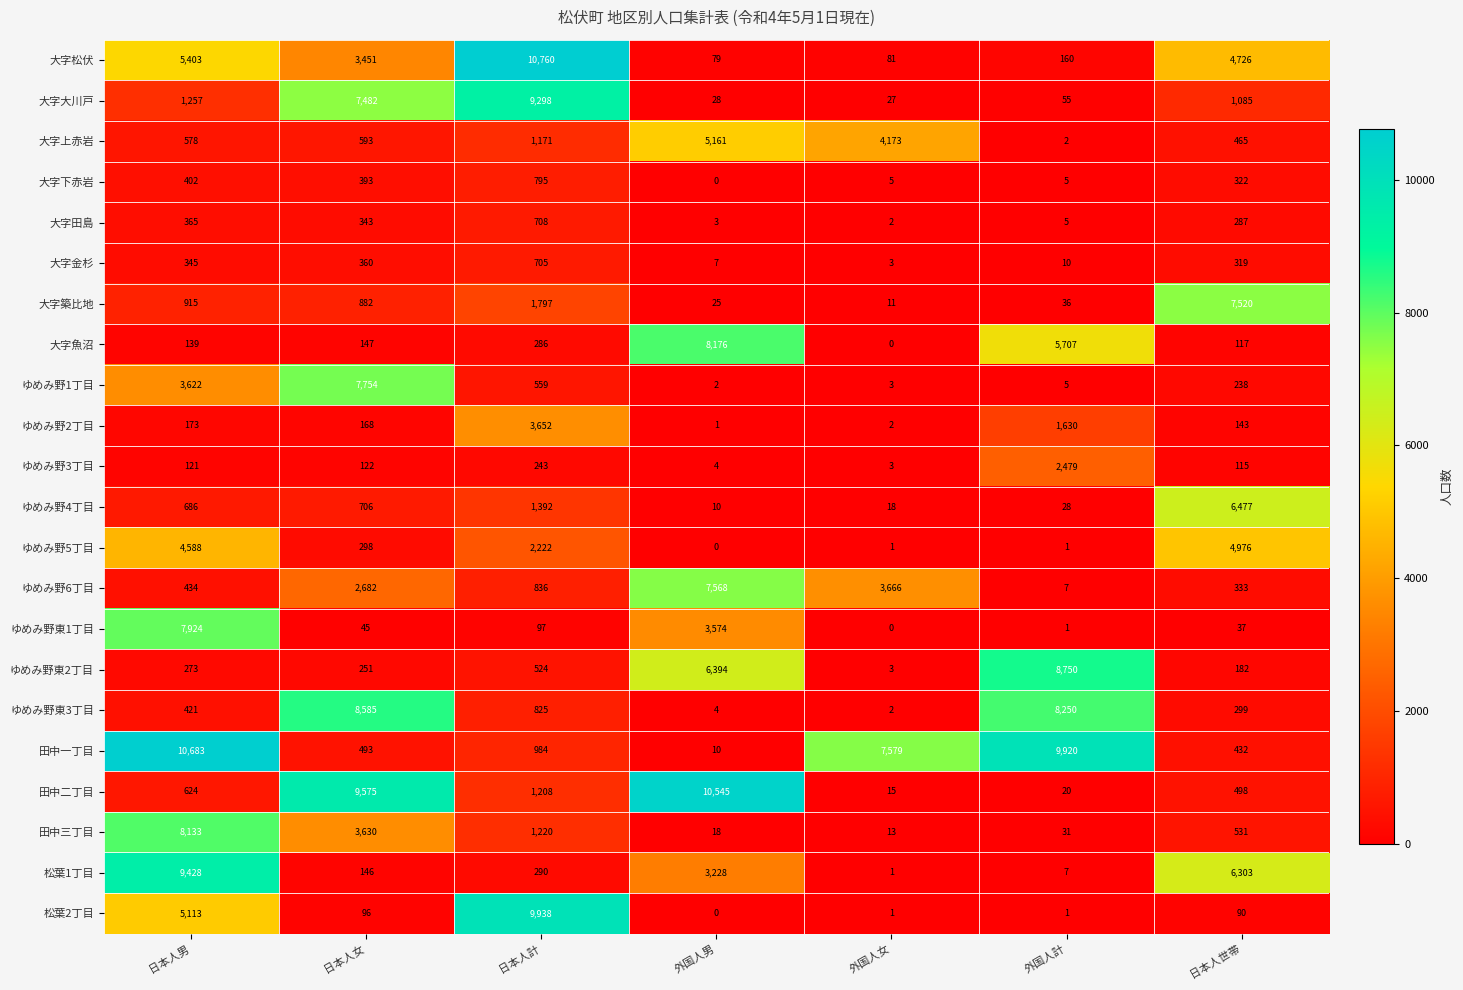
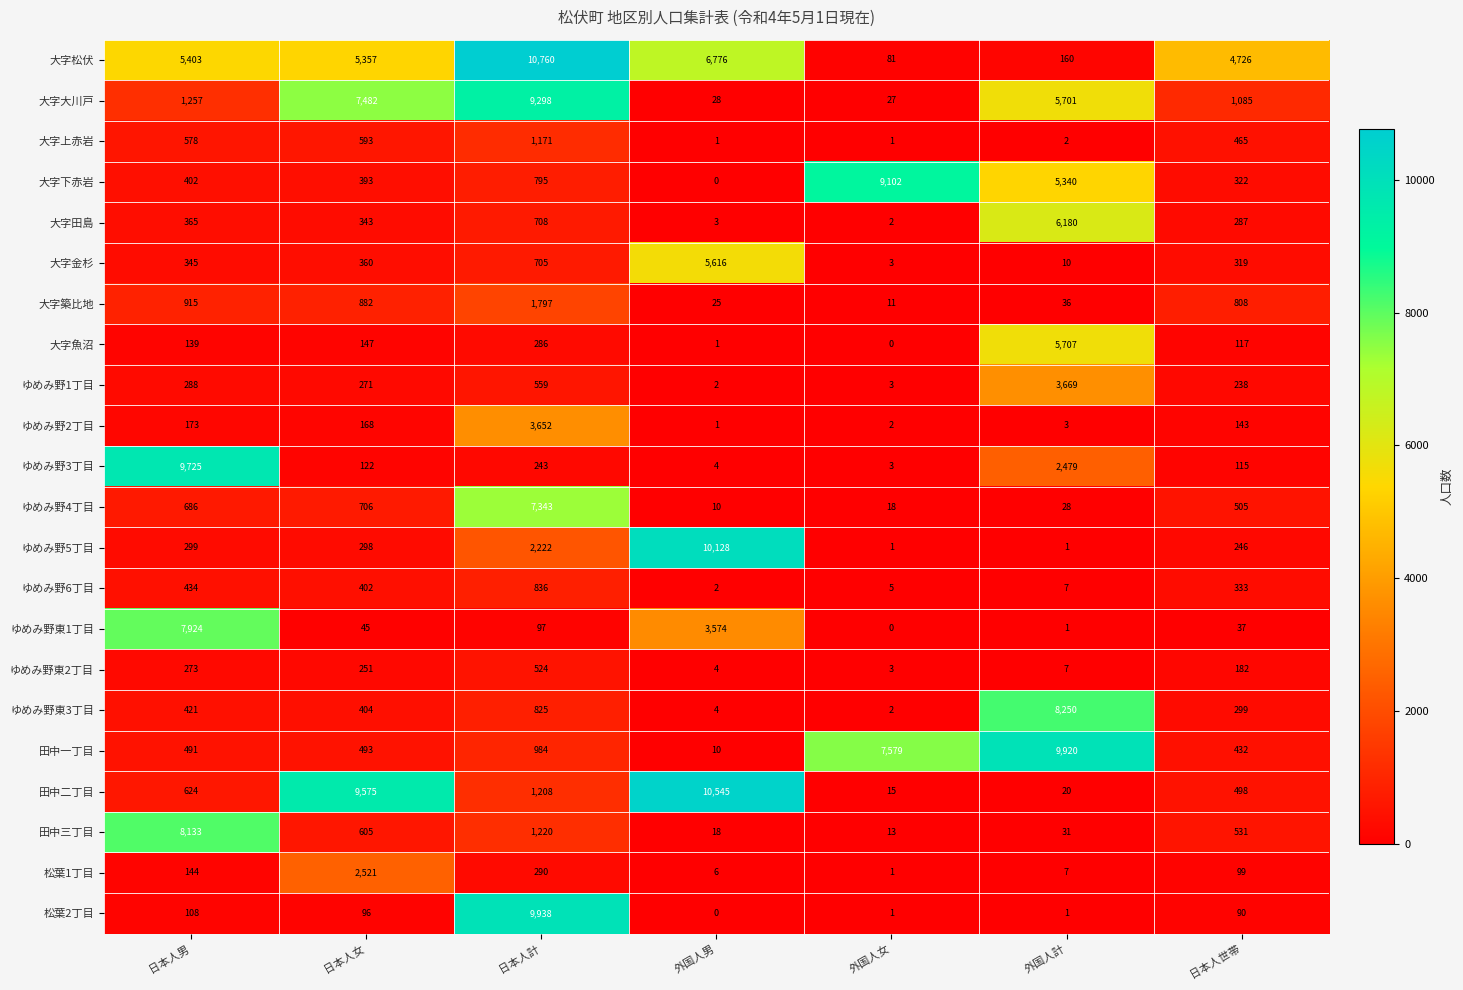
大字松伏, 日本人女: 3,451 -> 5,357
大字松伏, 外国人男: 79 -> 6,776
大字大川戸, 外国人計: 55 -> 5,701
大字上赤岩, 外国人男: 5,161 -> 1
大字上赤岩, 外国人女: 4,173 -> 1
大字下赤岩, 外国人女: 5 -> 9,102
大字下赤岩, 外国人計: 5 -> 5,340
大字田島, 外国人計: 5 -> 6,180
大字金杉, 外国人男: 7 -> 5,616
大字築比地, 日本人世帯: 7,520 -> 808
大字魚沼, 外国人男: 8,176 -> 1
ゆめみ野1丁目, 日本人男: 3,622 -> 288
ゆめみ野1丁目, 日本人女: 7,754 -> 271
ゆめみ野1丁目, 外国人計: 5 -> 3,669
ゆめみ野2丁目, 外国人計: 1,630 -> 3
ゆめみ野3丁目, 日本人男: 121 -> 9,725
ゆめみ野4丁目, 日本人計: 1,392 -> 7,343
ゆめみ野4丁目, 日本人世帯: 6,477 -> 505
ゆめみ野5丁目, 日本人男: 4,588 -> 299
ゆめみ野5丁目, 外国人男: 0 -> 10,128
ゆめみ野5丁目, 日本人世帯: 4,976 -> 246
ゆめみ野6丁目, 日本人女: 2,682 -> 402
ゆめみ野6丁目, 外国人男: 7,568 -> 2
ゆめみ野6丁目, 外国人女: 3,666 -> 5
ゆめみ野東2丁目, 外国人男: 6,394 -> 4
ゆめみ野東2丁目, 外国人計: 8,750 -> 7
ゆめみ野東3丁目, 日本人女: 8,585 -> 404
田中一丁目, 日本人男: 10,683 -> 491
田中三丁目, 日本人女: 3,630 -> 605
松葉1丁目, 日本人男: 9,428 -> 144
松葉1丁目, 日本人女: 146 -> 2,521
松葉1丁目, 外国人男: 3,228 -> 6
松葉1丁目, 日本人世帯: 6,303 -> 99
松葉2丁目, 日本人男: 5,113 -> 108
